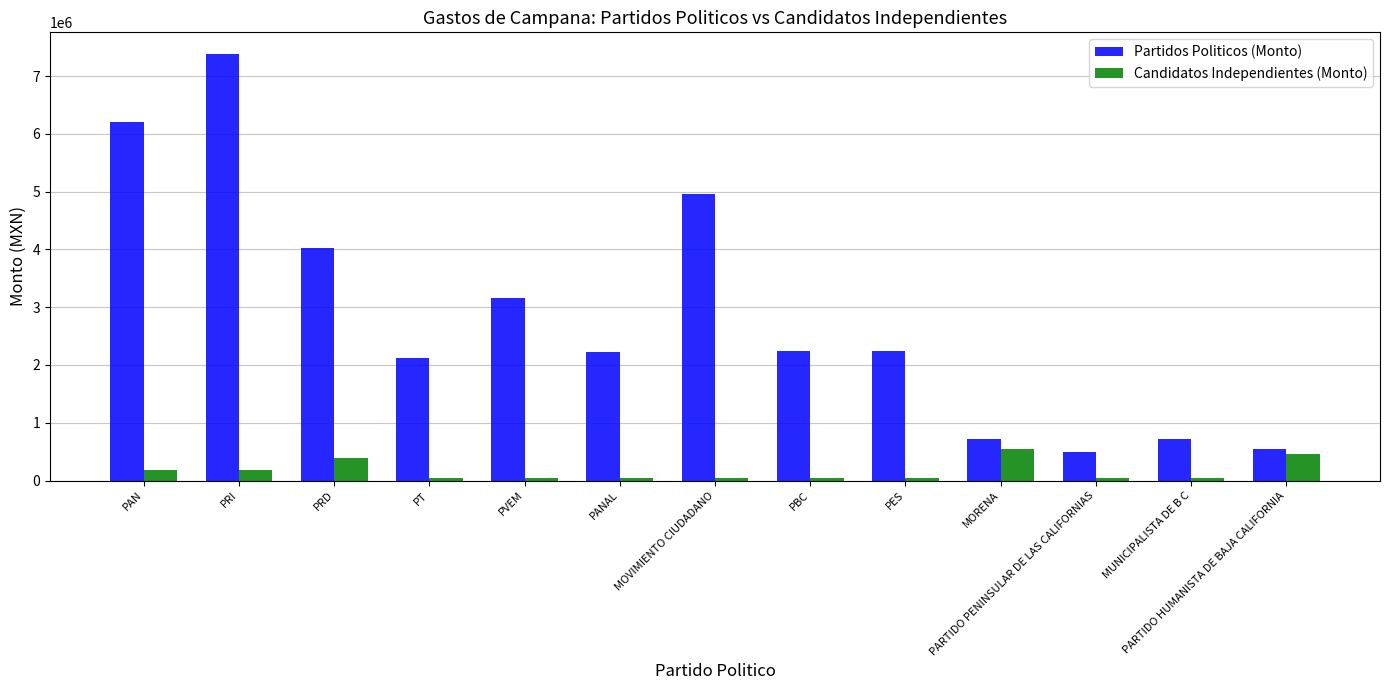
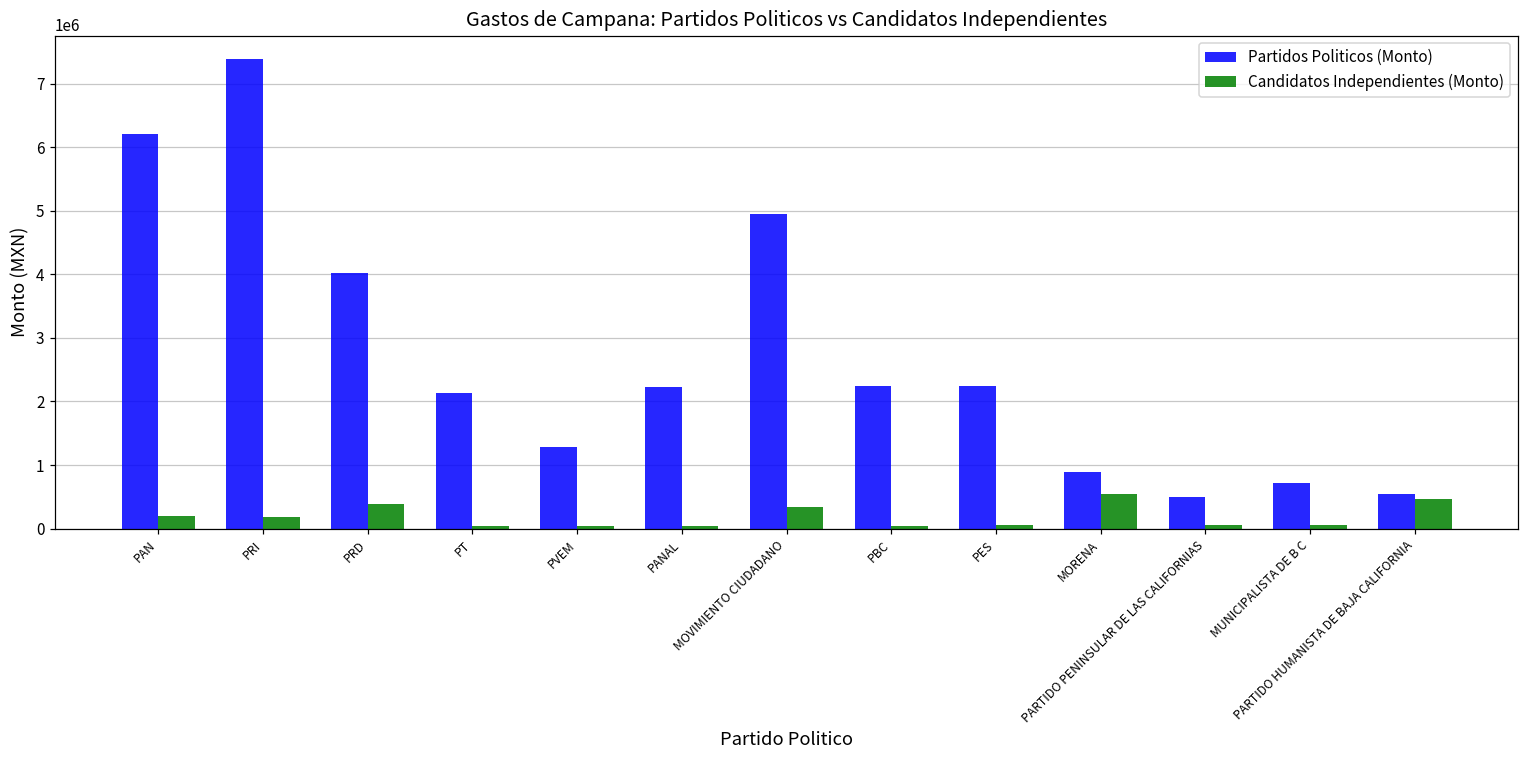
Partidos Politicos (Monto), PVEM: 3200000 -> 1300000
Candidatos Independientes (Monto), MOVIMIENTO CIUDADANO: 0 -> 300000
Partidos Politicos (Monto), MORENA: 700000 -> 900000
